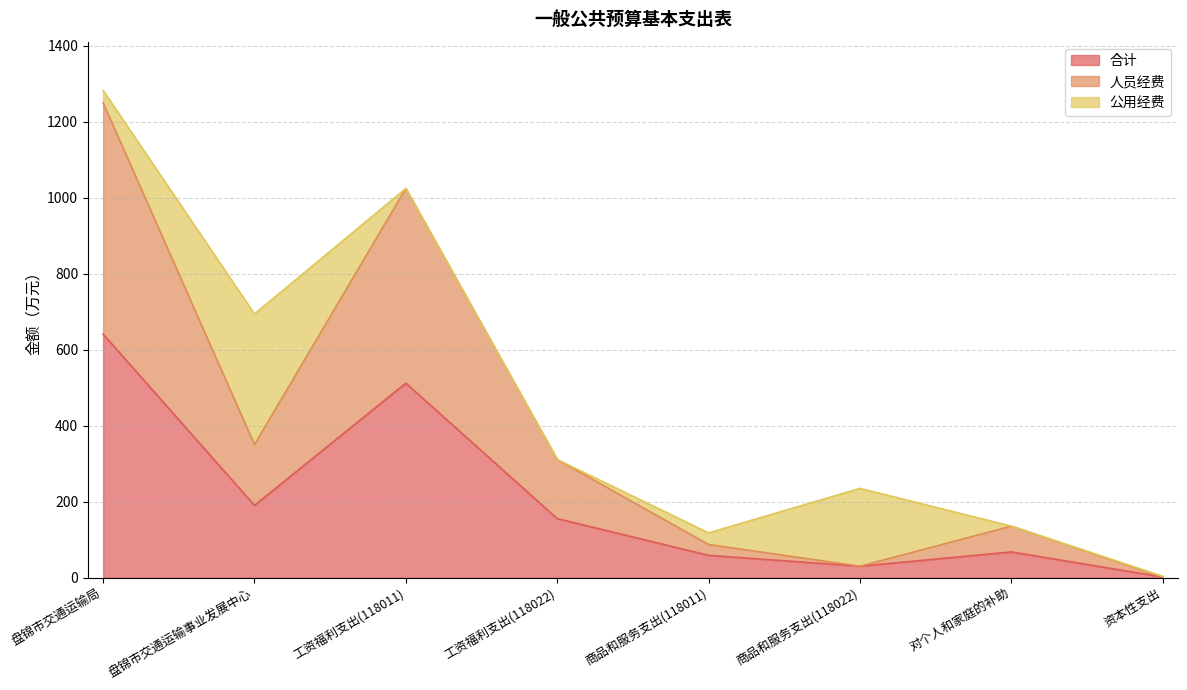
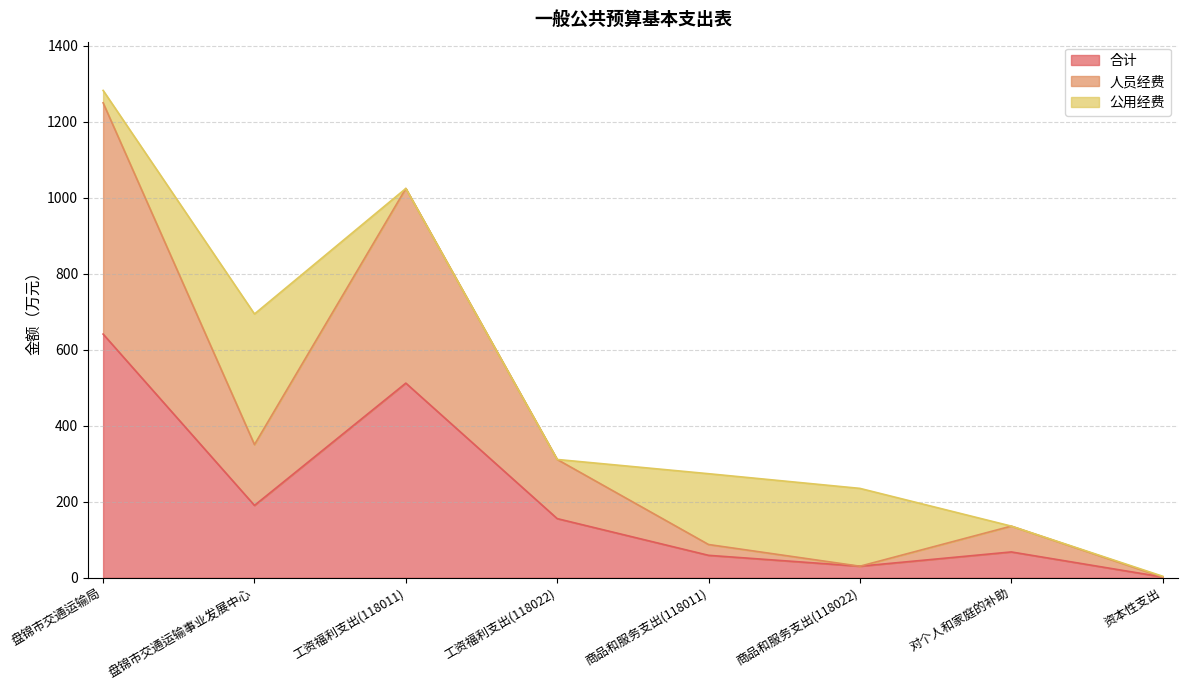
公用经费, 商品和服务支出(118011): 30 -> 190
